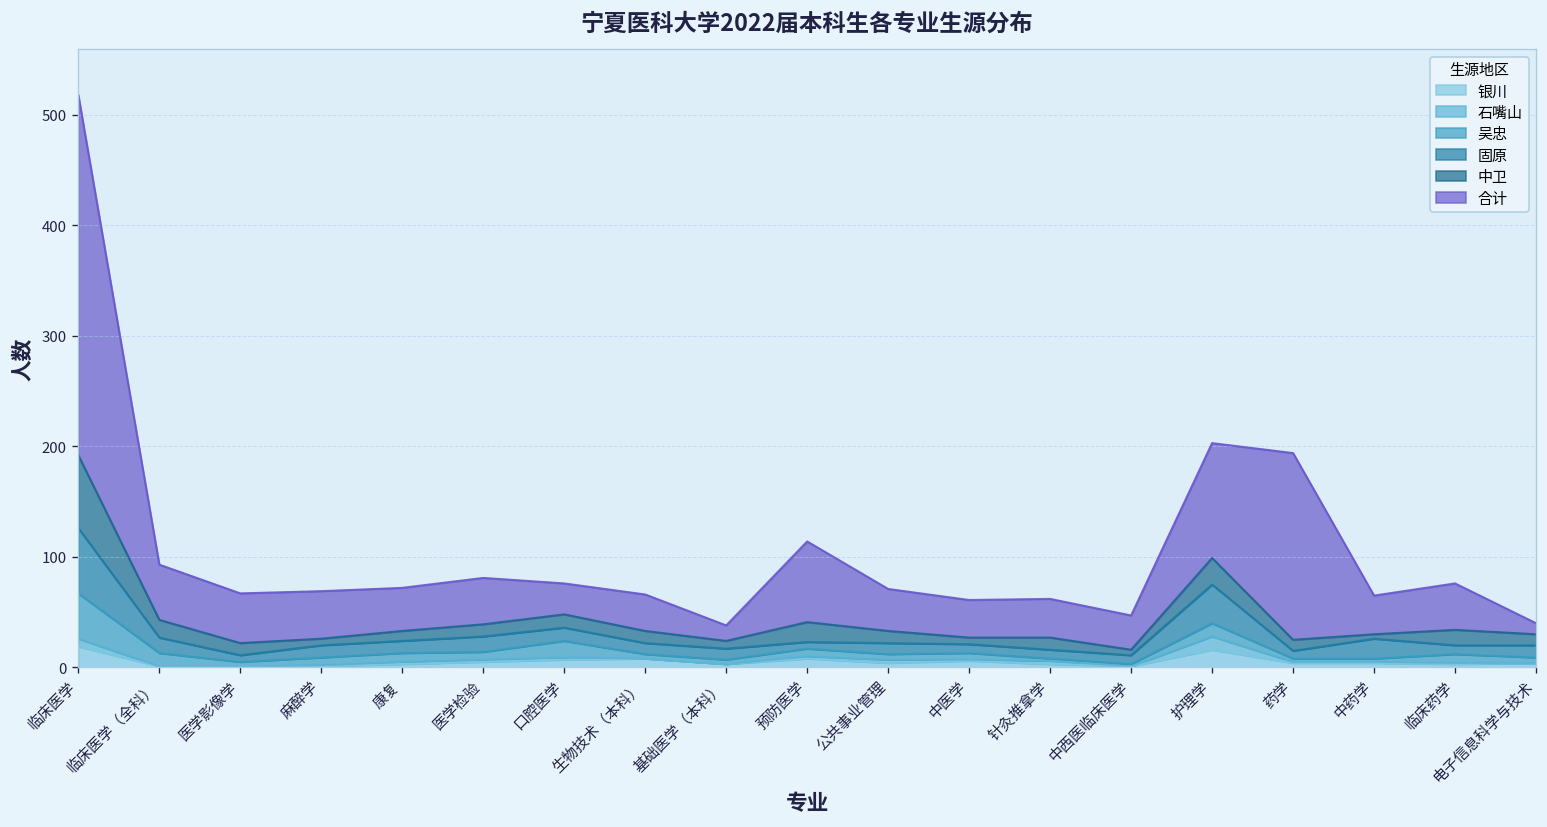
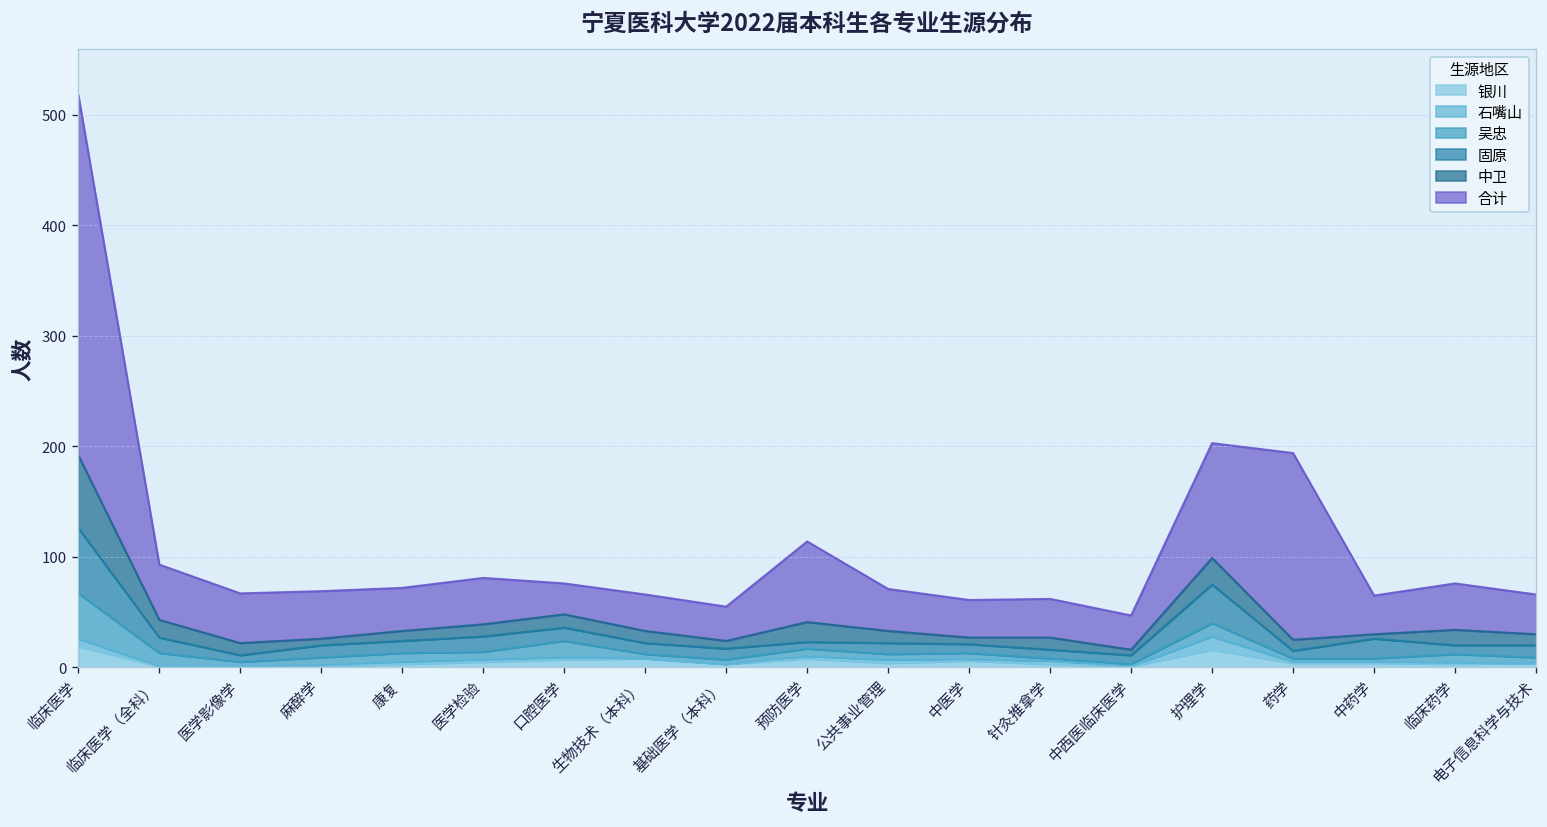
合计, 基础医学（本科）: 10 -> 30
合计, 电子信息科学与技术: 10 -> 40
